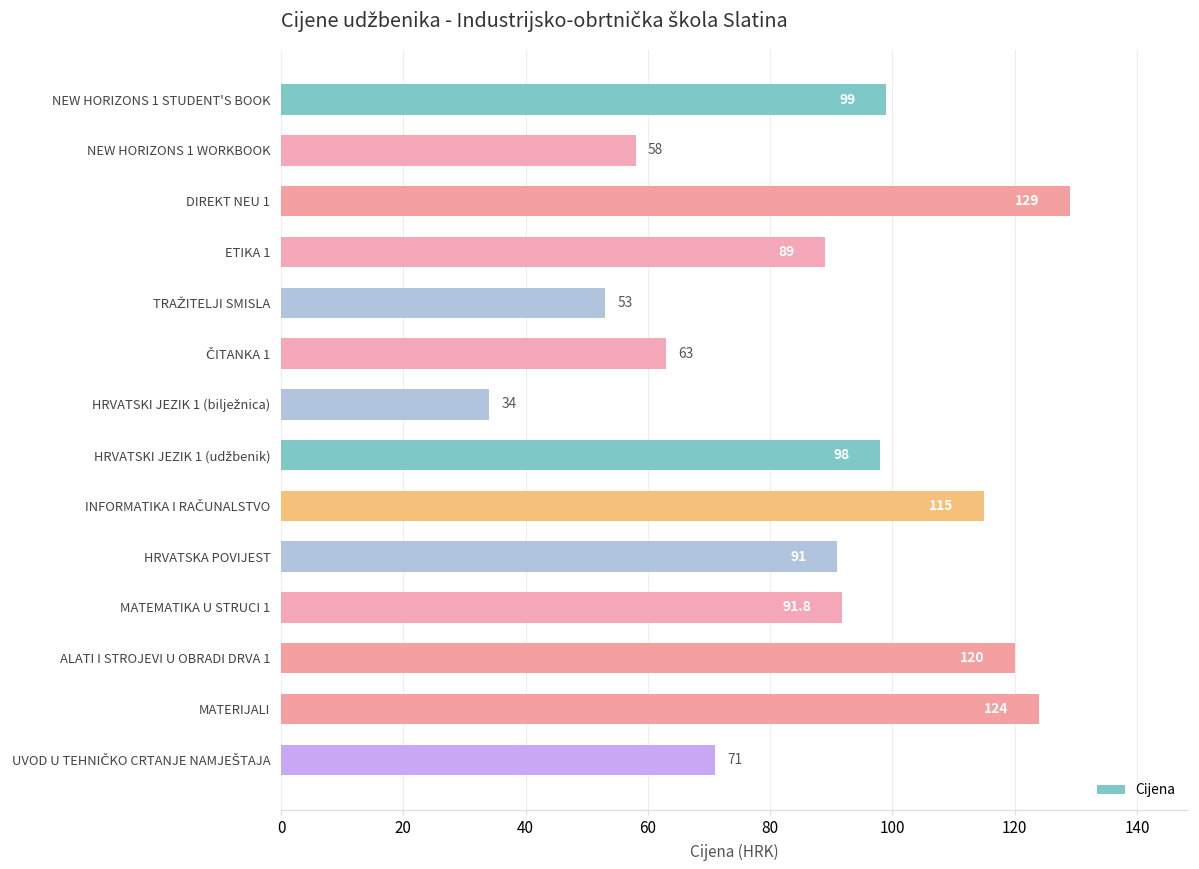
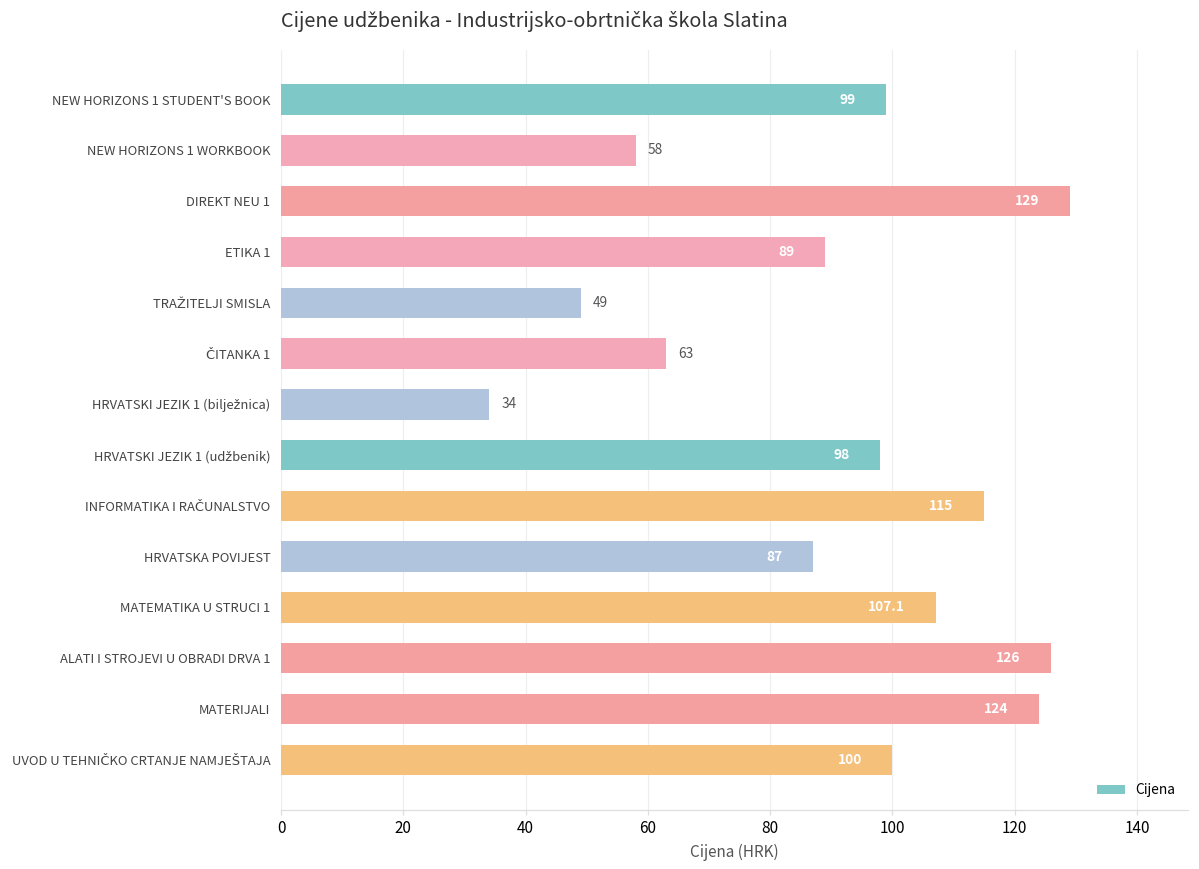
TRAŽITELJI SMISLA: 53 -> 49
HRVATSKA POVIJEST: 91 -> 87
MATEMATIKA U STRUCI 1: 91.8 -> 107.1
ALATI I STROJEVI U OBRADI DRVA 1: 120 -> 126
UVOD U TEHNIČKO CRTANJE NAMJEŠTAJA: 71 -> 100
